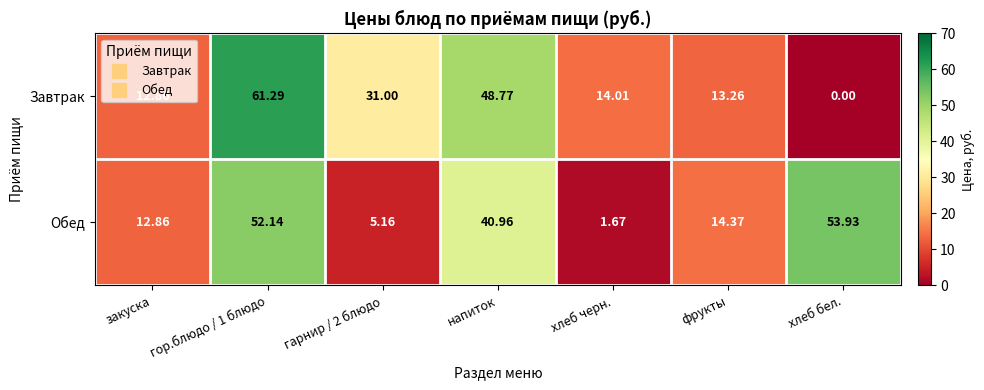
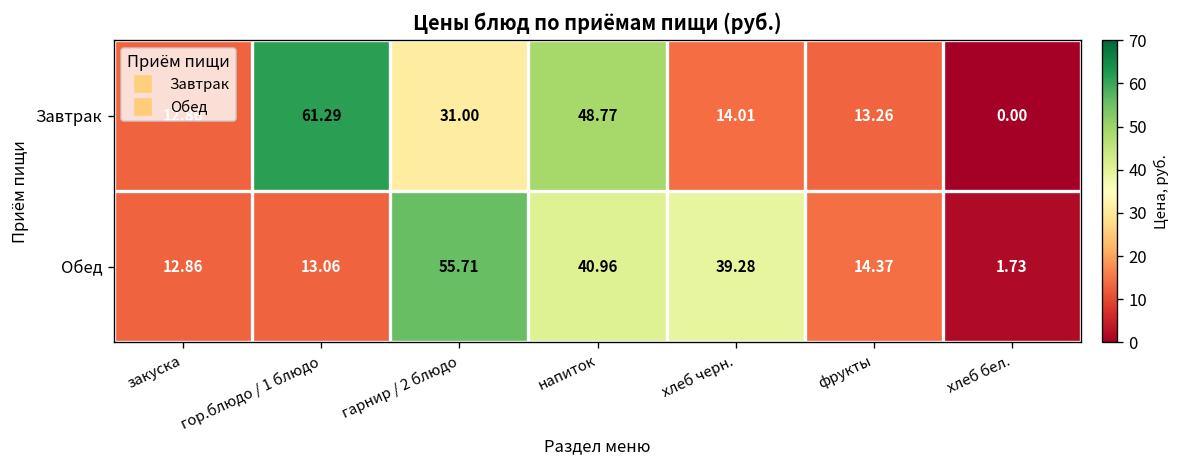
Обед, гор.блюдо / 1 блюдо: 52.14 -> 13.06
Обед, гарнир / 2 блюдо: 5.16 -> 55.71
Обед, хлеб черн.: 1.67 -> 39.28
Обед, хлеб бел.: 53.93 -> 1.73
